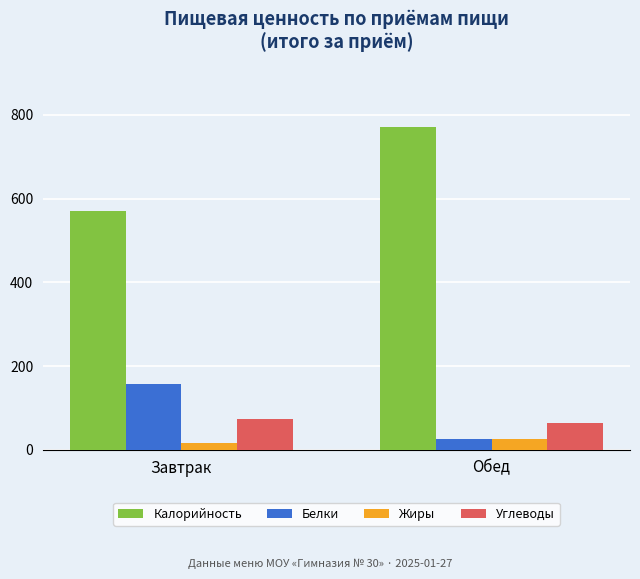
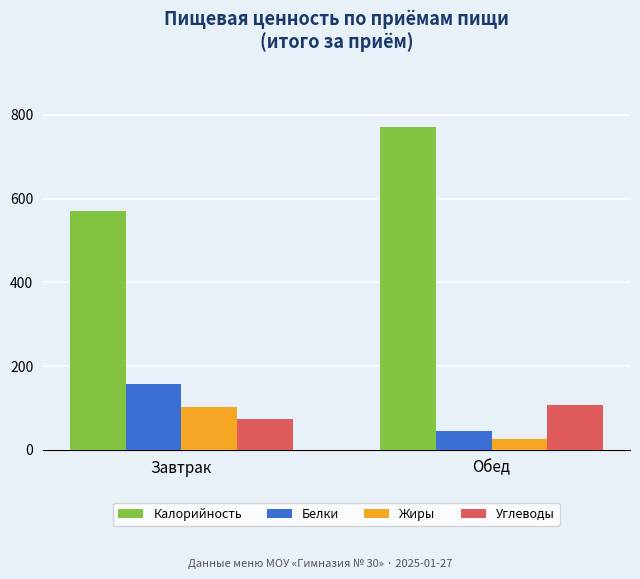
Жиры, Завтрак: 20 -> 100
Белки, Обед: 30 -> 50
Углеводы, Обед: 70 -> 110
